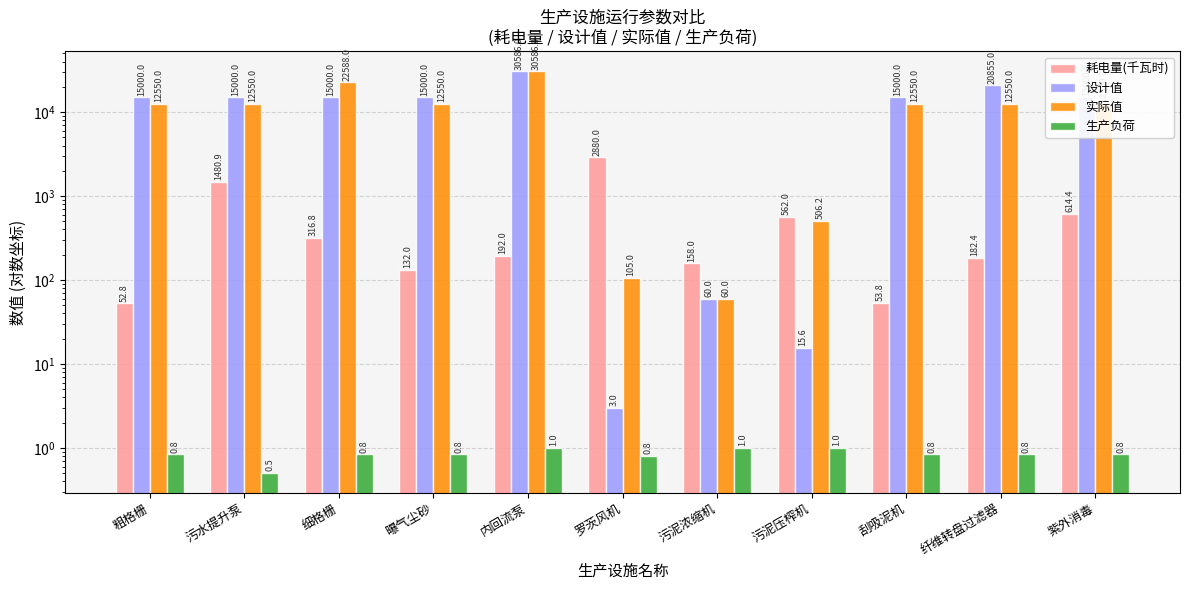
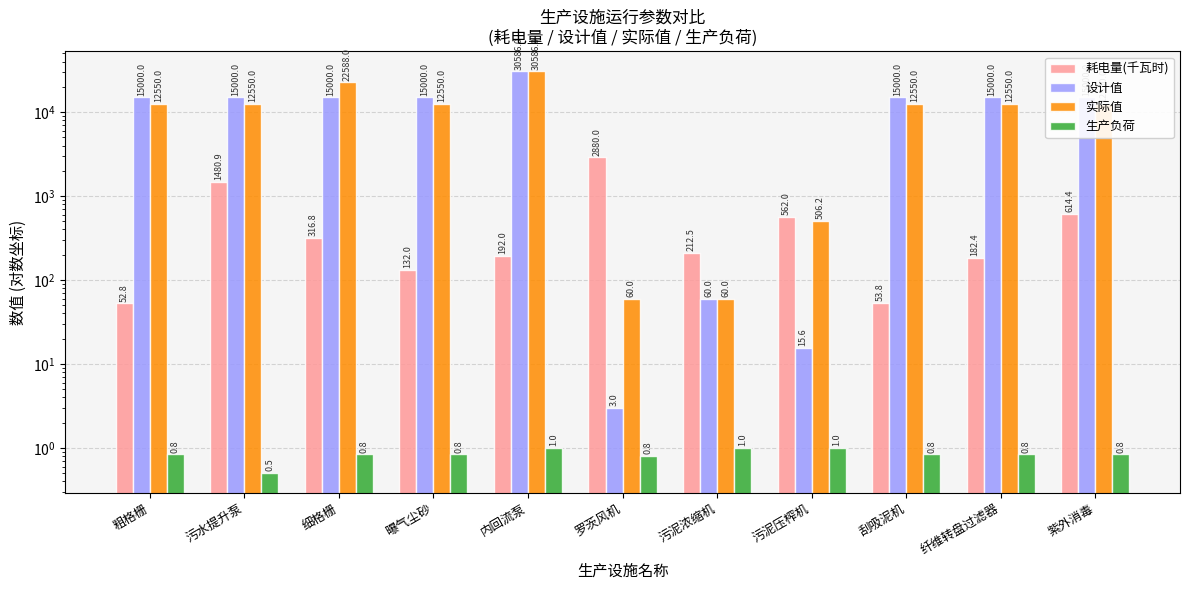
实际值, 罗茨风机: 105.0 -> 60.0
耗电量(千瓦时), 污泥浓缩机: 158.0 -> 212.5
设计值, 纤维转盘过滤器: 20855.0 -> 15000.0
